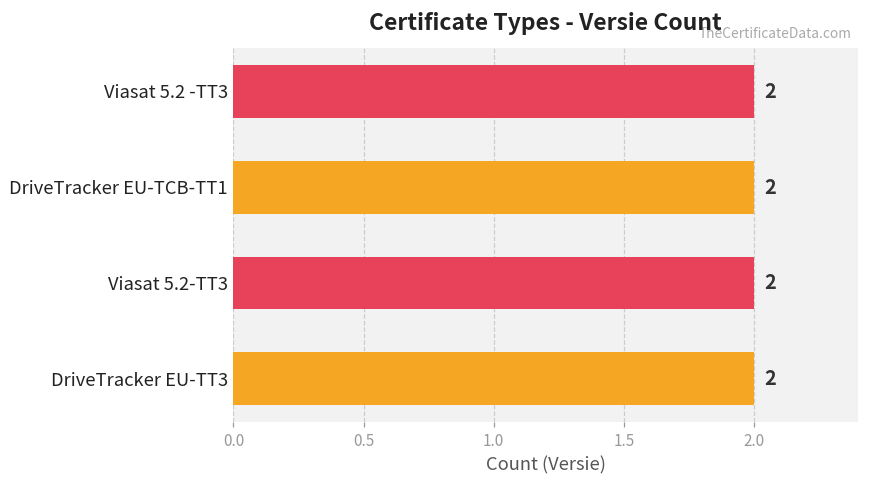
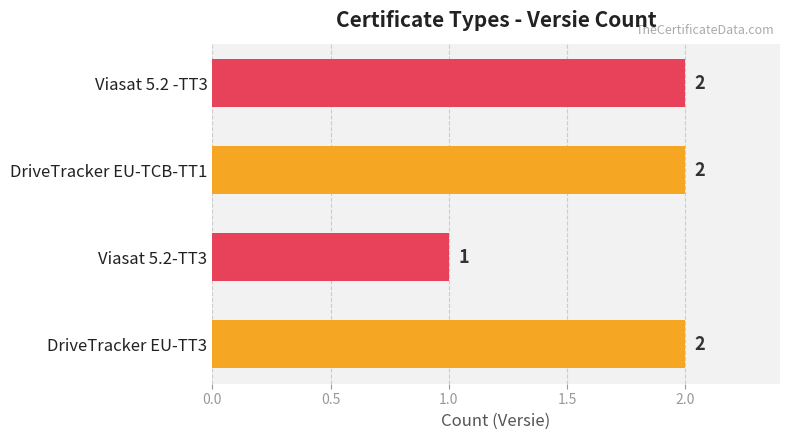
Viasat 5.2-TT3: 2 -> 1
